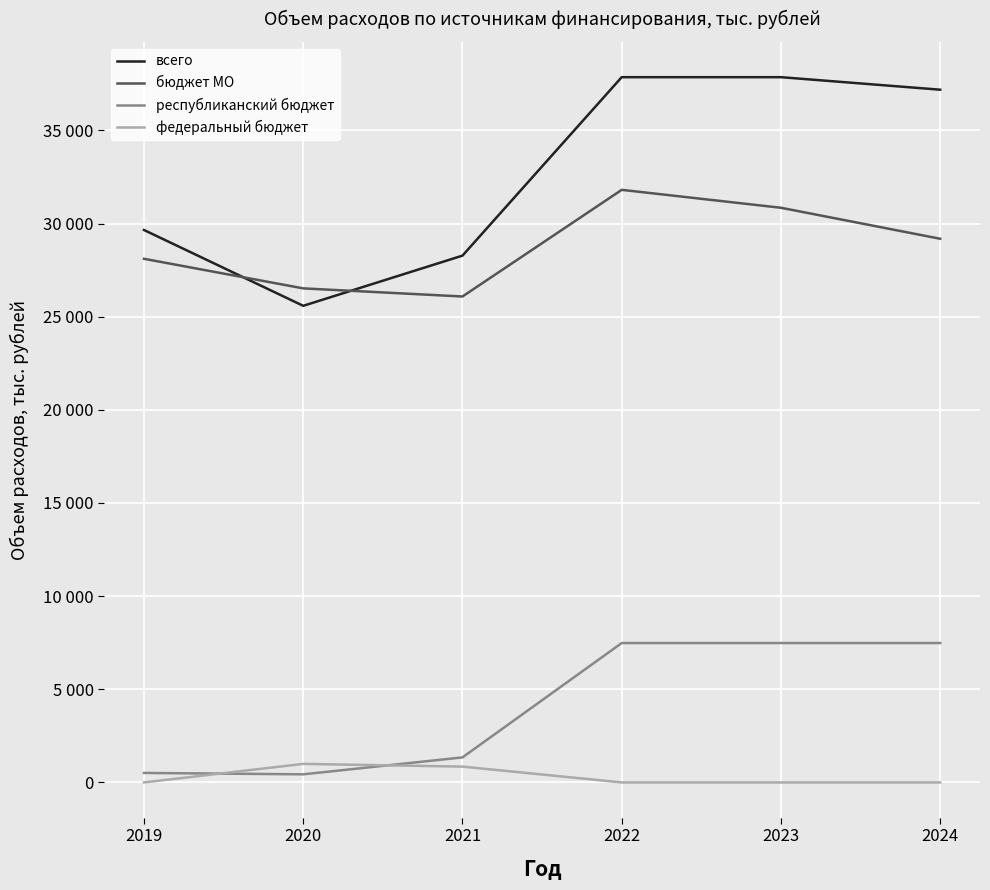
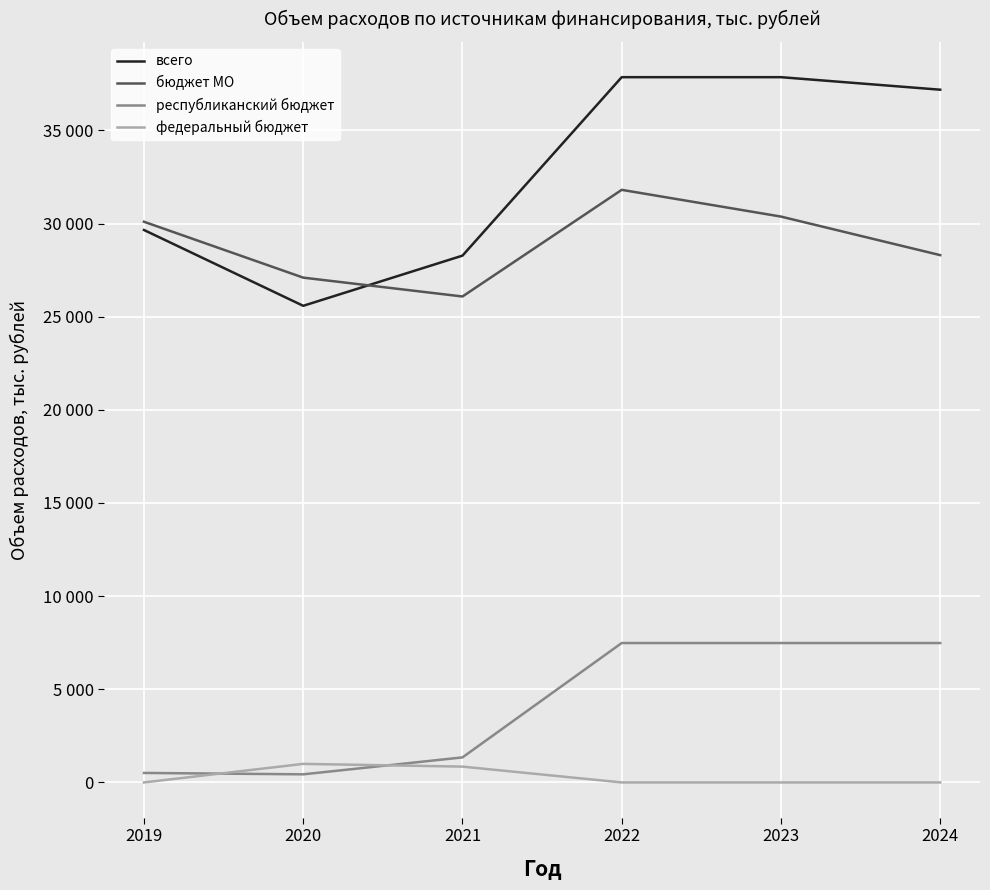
бюджет МО, 2019: 28100 -> 30100
бюджет МО, 2020: 26500 -> 27100
бюджет МО, 2023: 30800 -> 30400
бюджет МО, 2024: 29200 -> 28300
